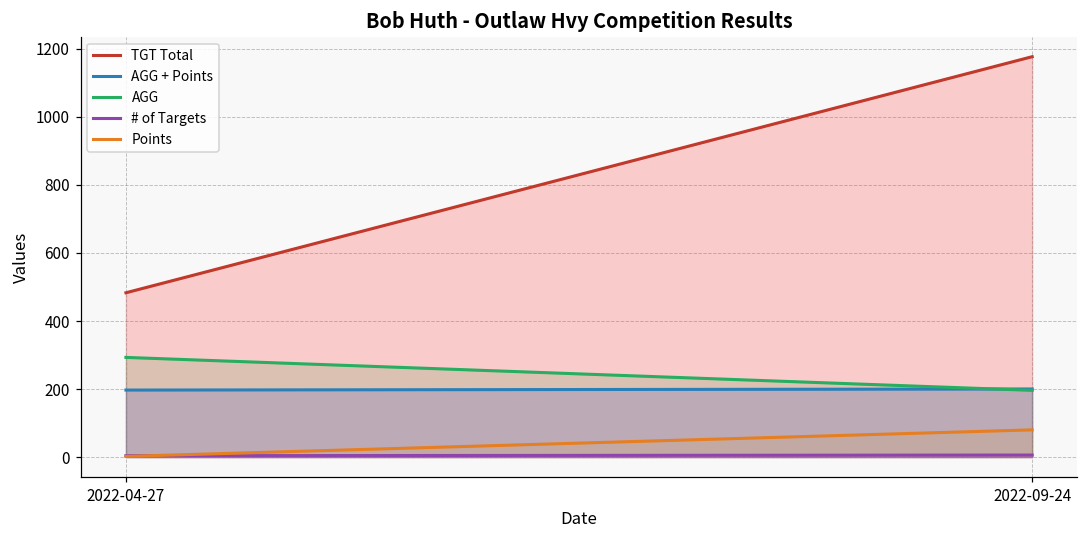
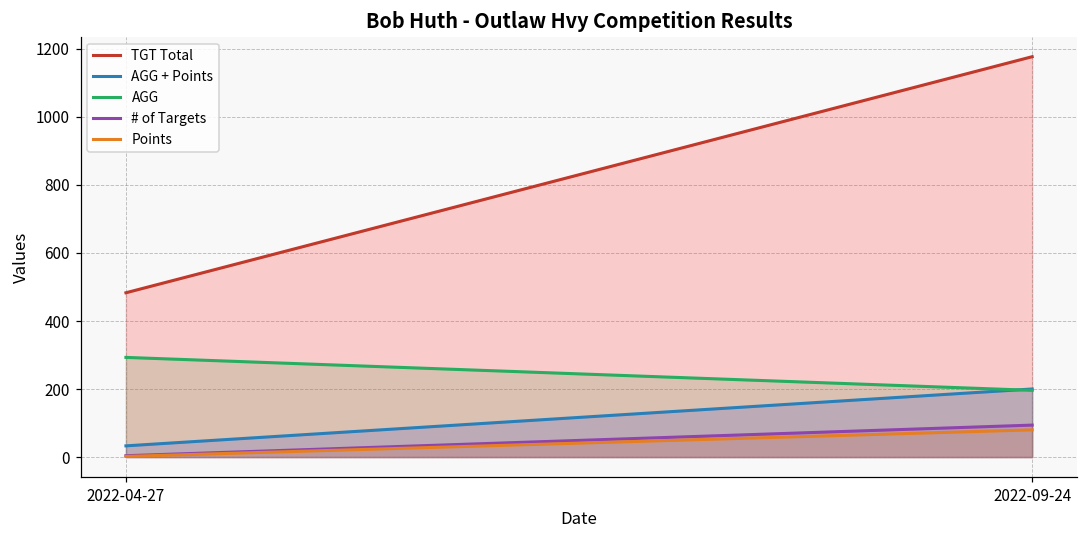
AGG + Points, 2022-04-27: 200 -> 30
# of Targets, 2022-09-24: 10 -> 90
